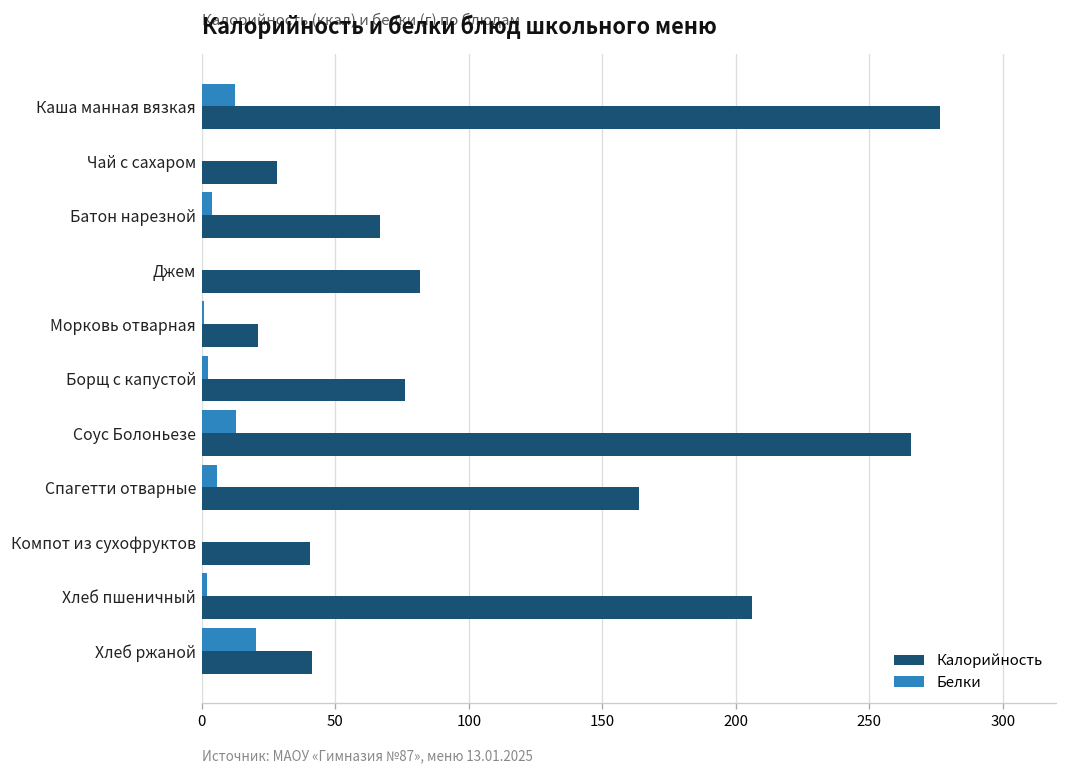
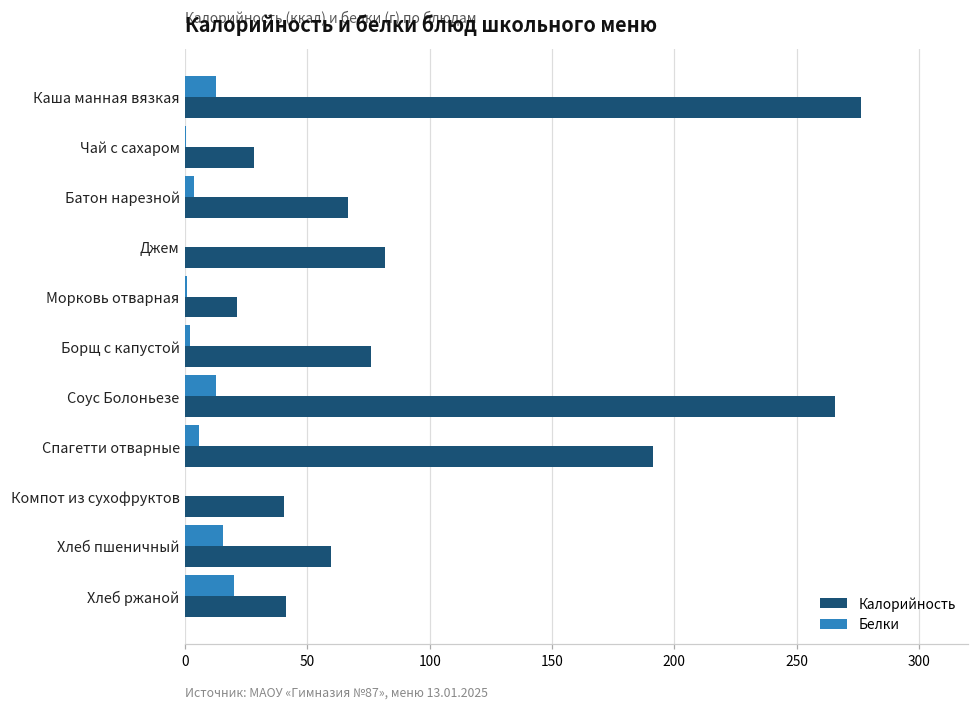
Калорийность, Спагетти отварные: 164 -> 191
Белки, Хлеб пшеничный: 2 -> 15
Калорийность, Хлеб пшеничный: 206 -> 60
